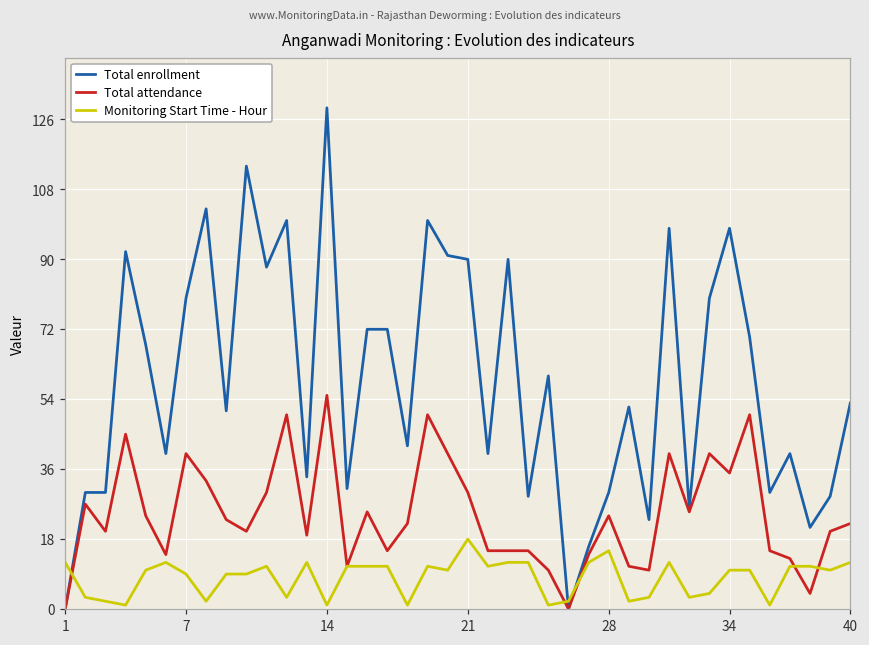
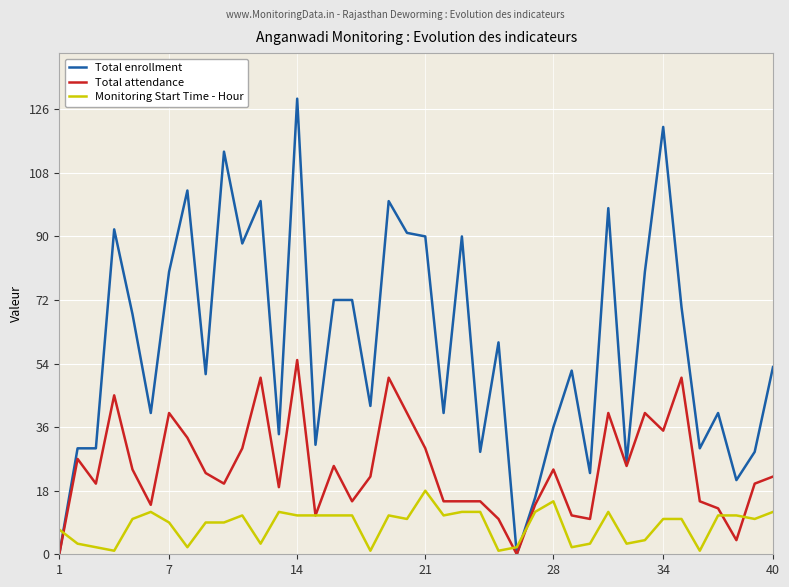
Monitoring Start Time - Hour, 1: 12 -> 7
Monitoring Start Time - Hour, 14: 1 -> 11
Total enrollment, 28: 30 -> 36
Total enrollment, 34: 98 -> 121
